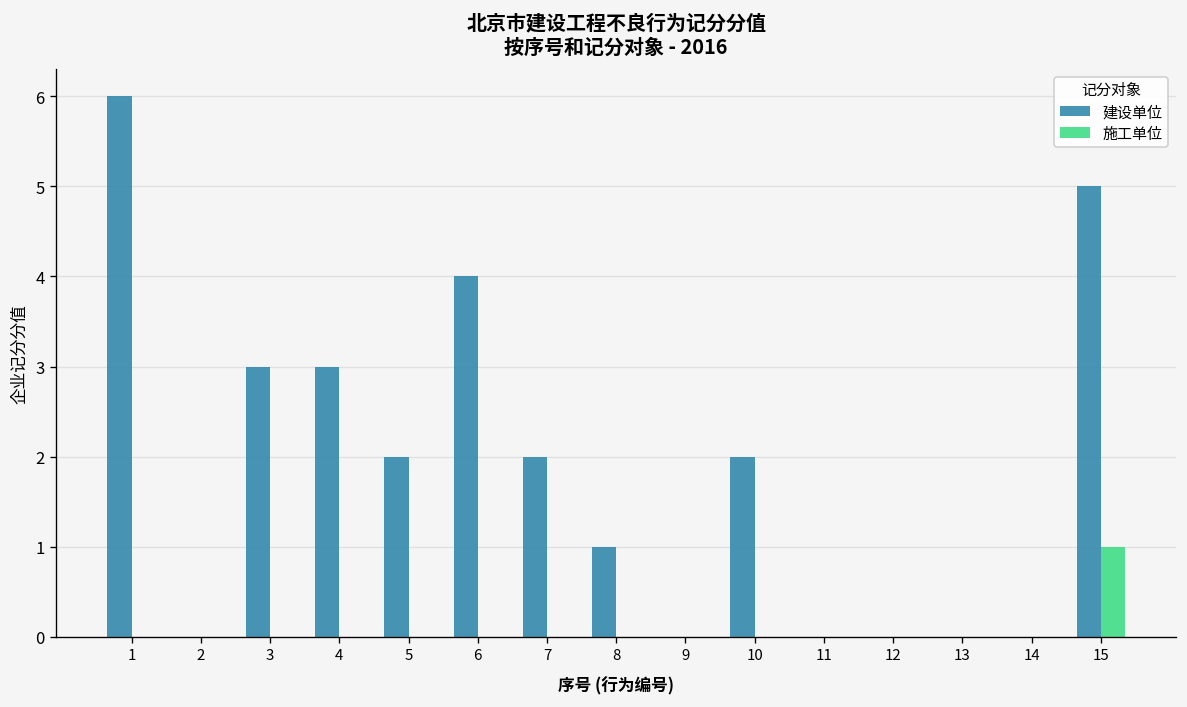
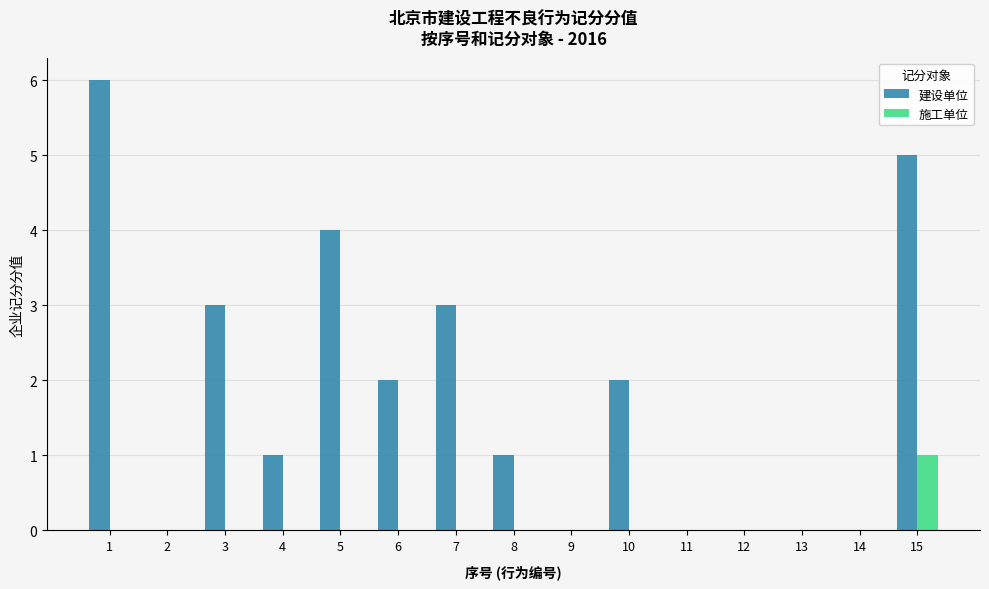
建设单位, 4: 3 -> 1
建设单位, 5: 2 -> 4
建设单位, 6: 4 -> 2
建设单位, 7: 2 -> 3
